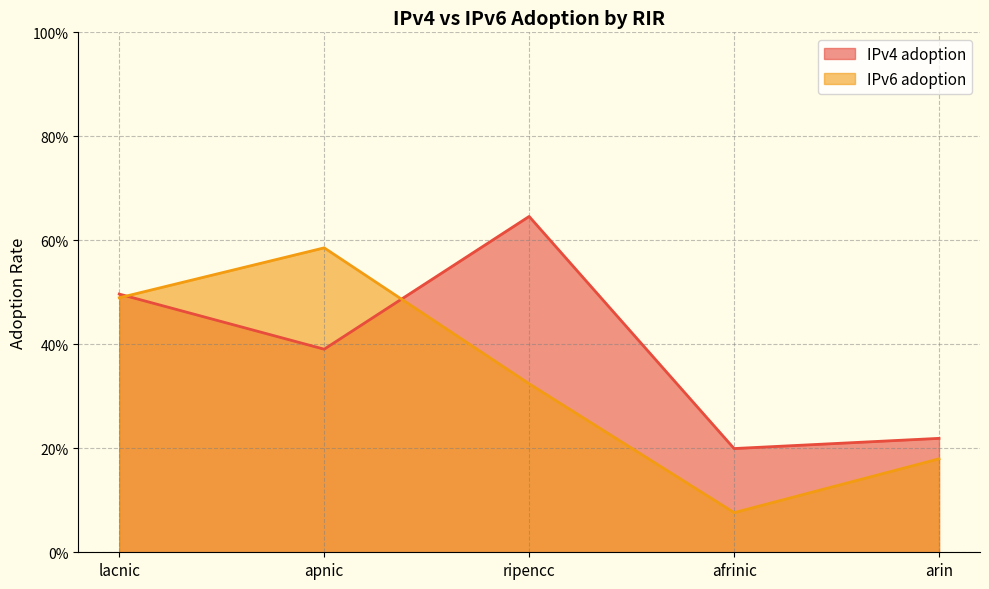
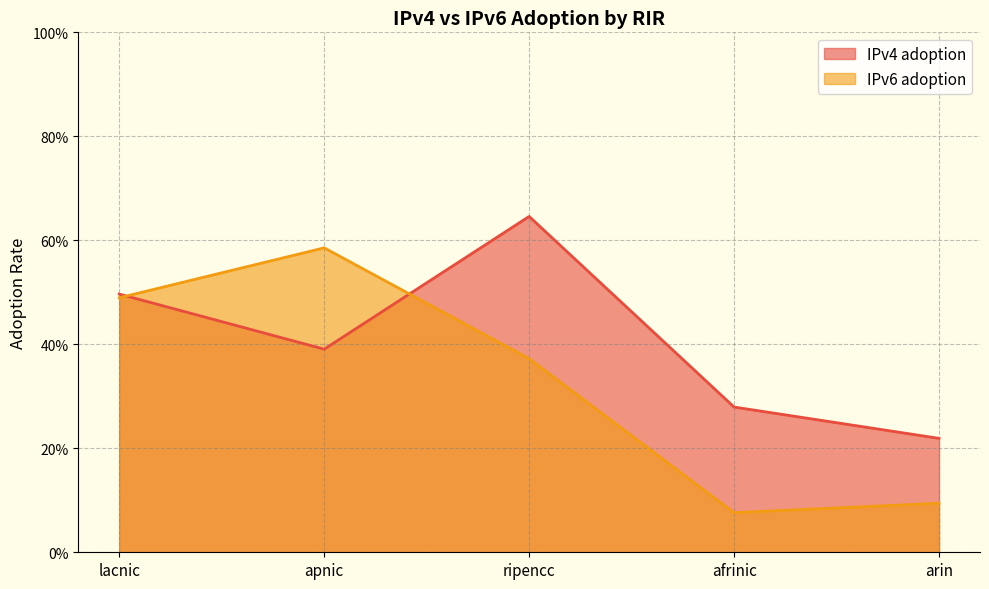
IPv6 adoption, ripencc: 32% -> 37%
IPv4 adoption, afrinic: 20% -> 28%
IPv6 adoption, arin: 18% -> 9%
